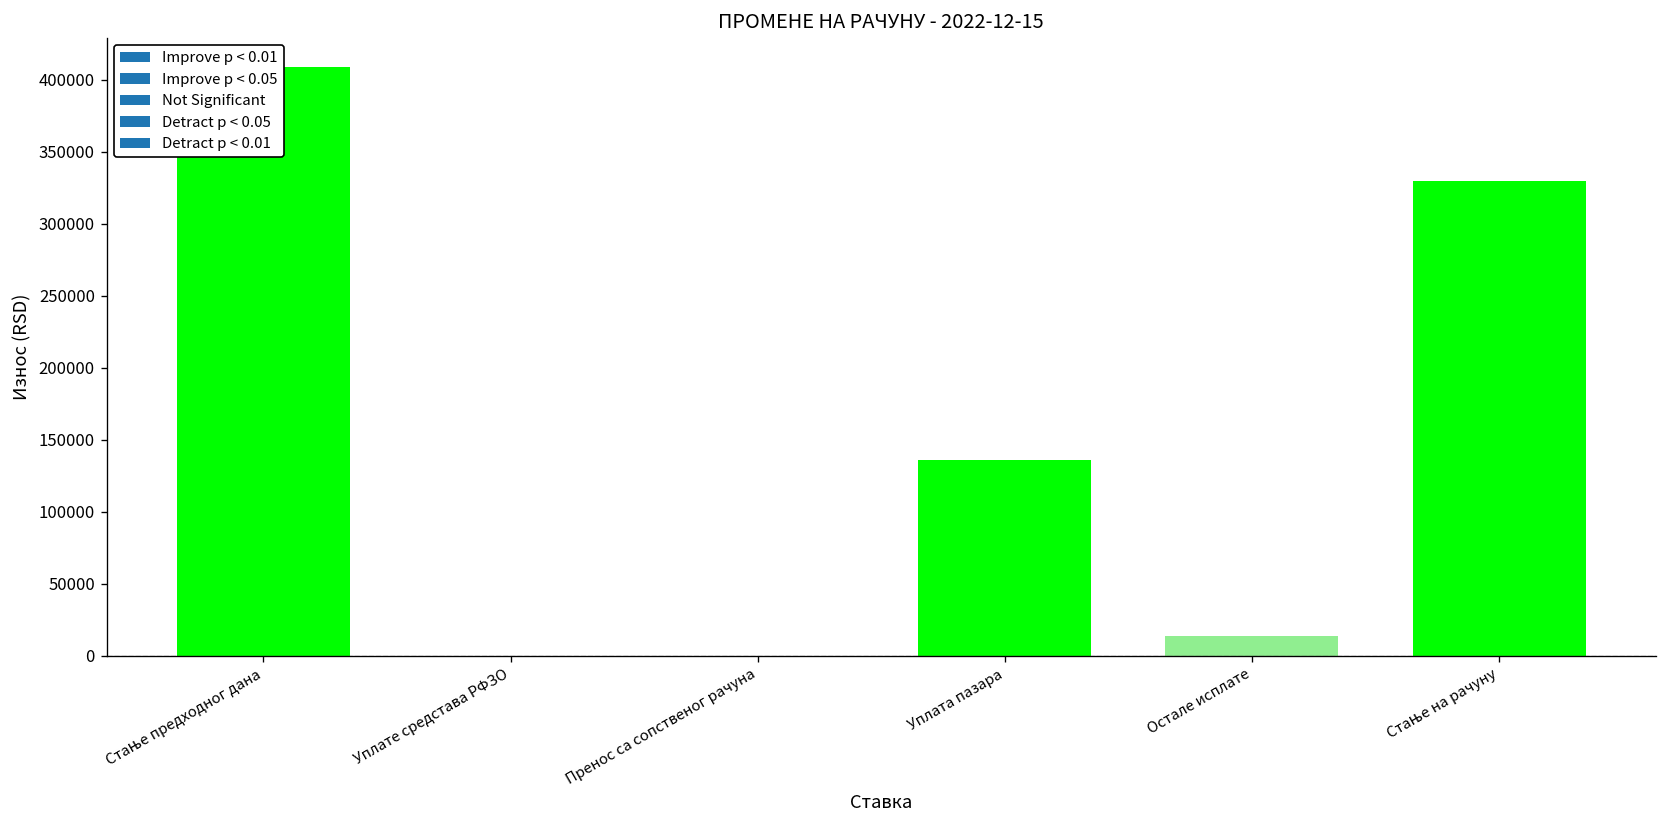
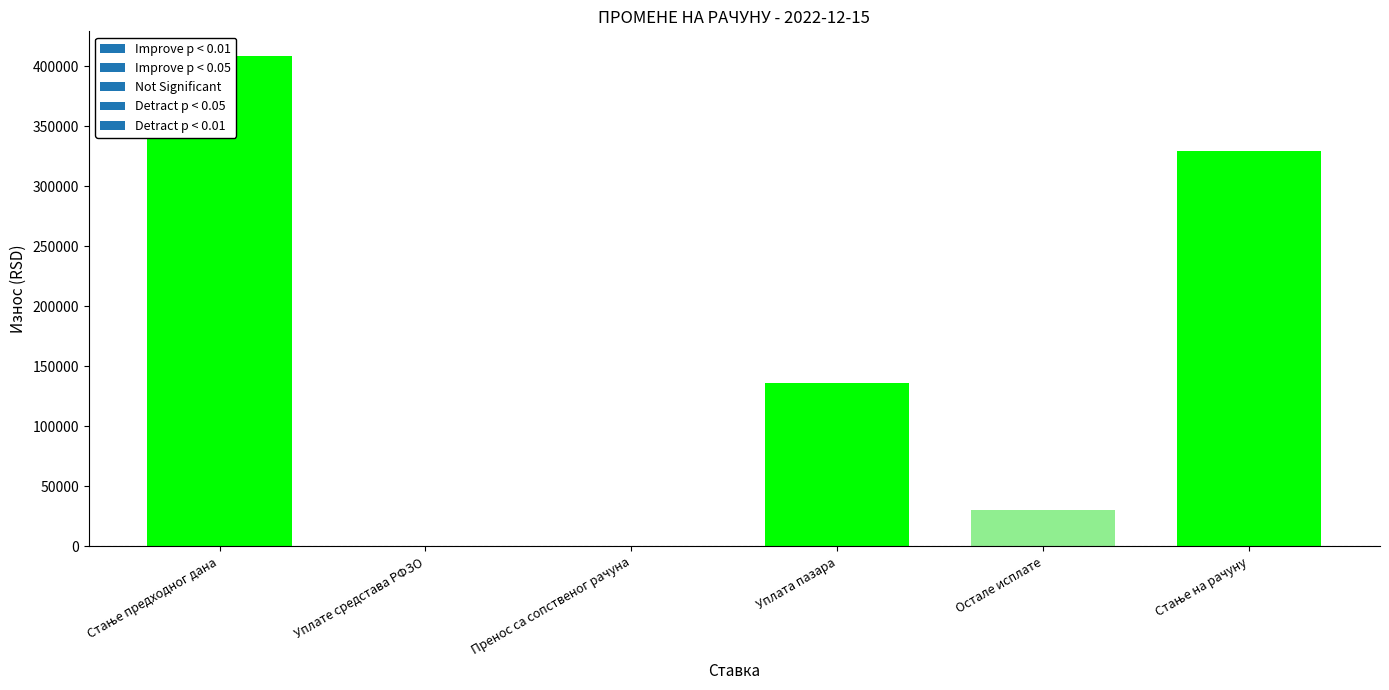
Остале исплате: 14000 -> 30000
